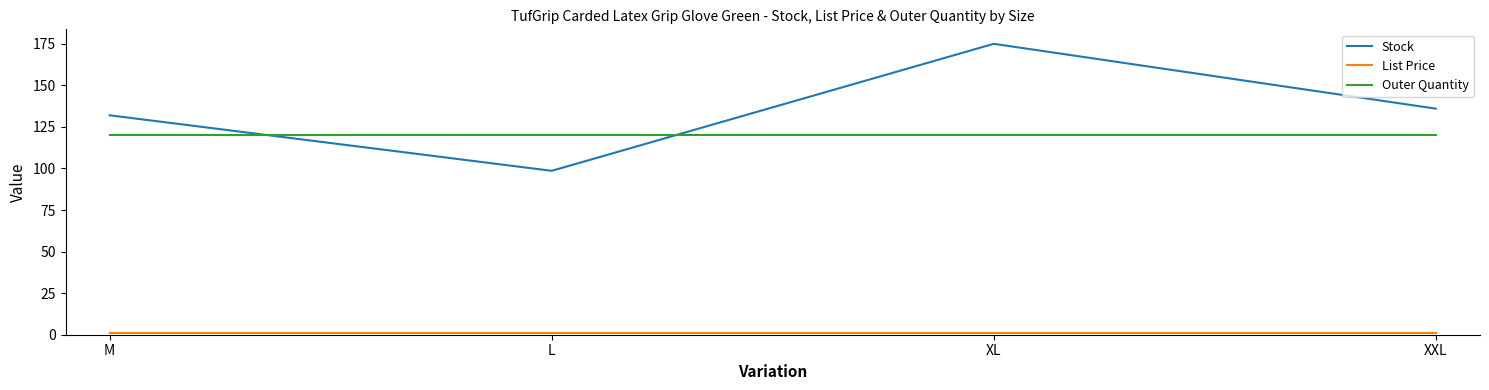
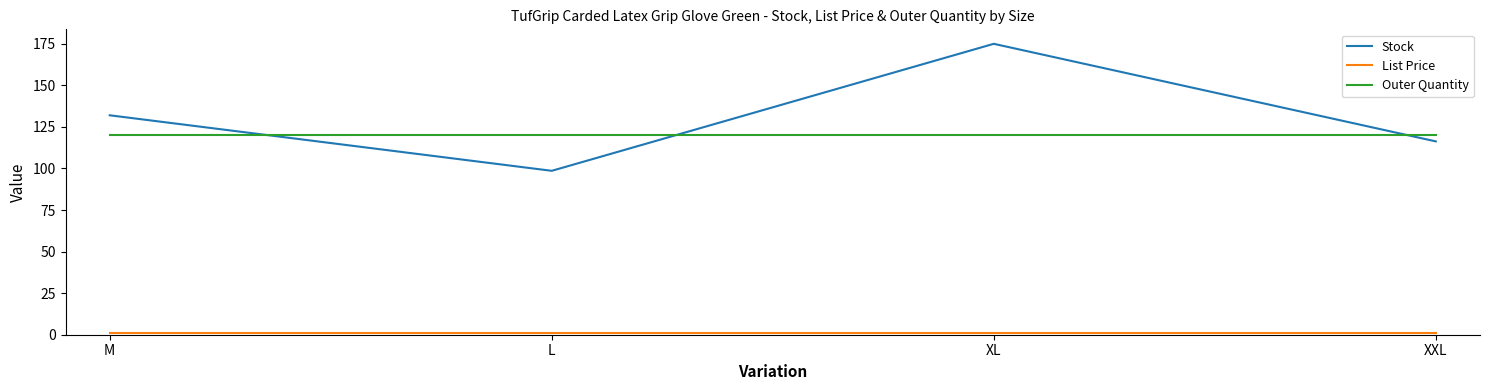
Stock, XXL: 136 -> 116
